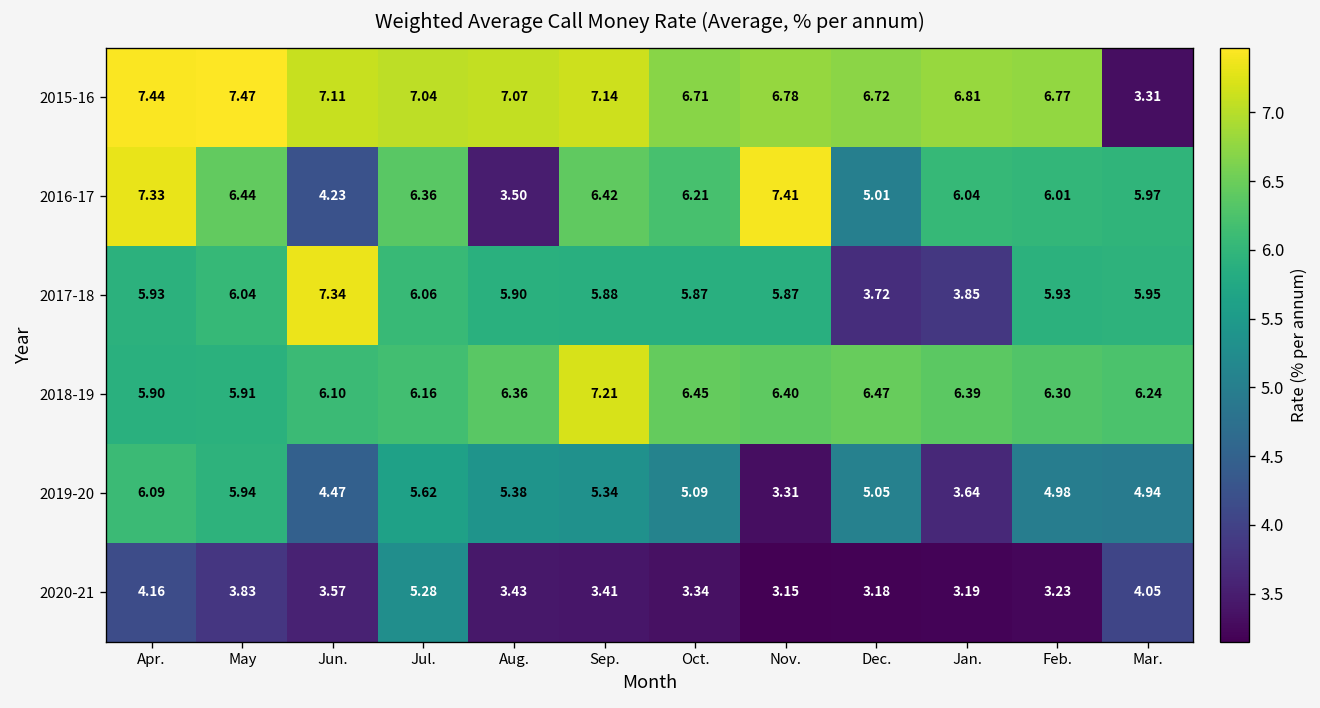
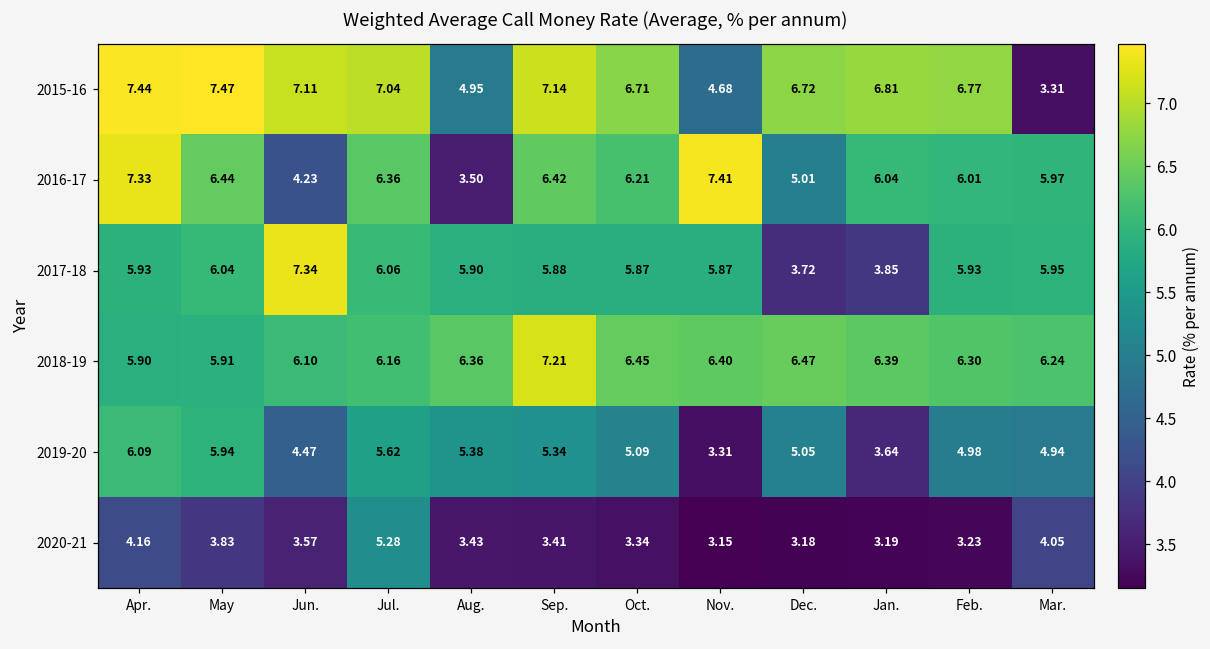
2015-16, Aug.: 7.07 -> 4.95
2015-16, Nov.: 6.78 -> 4.68
